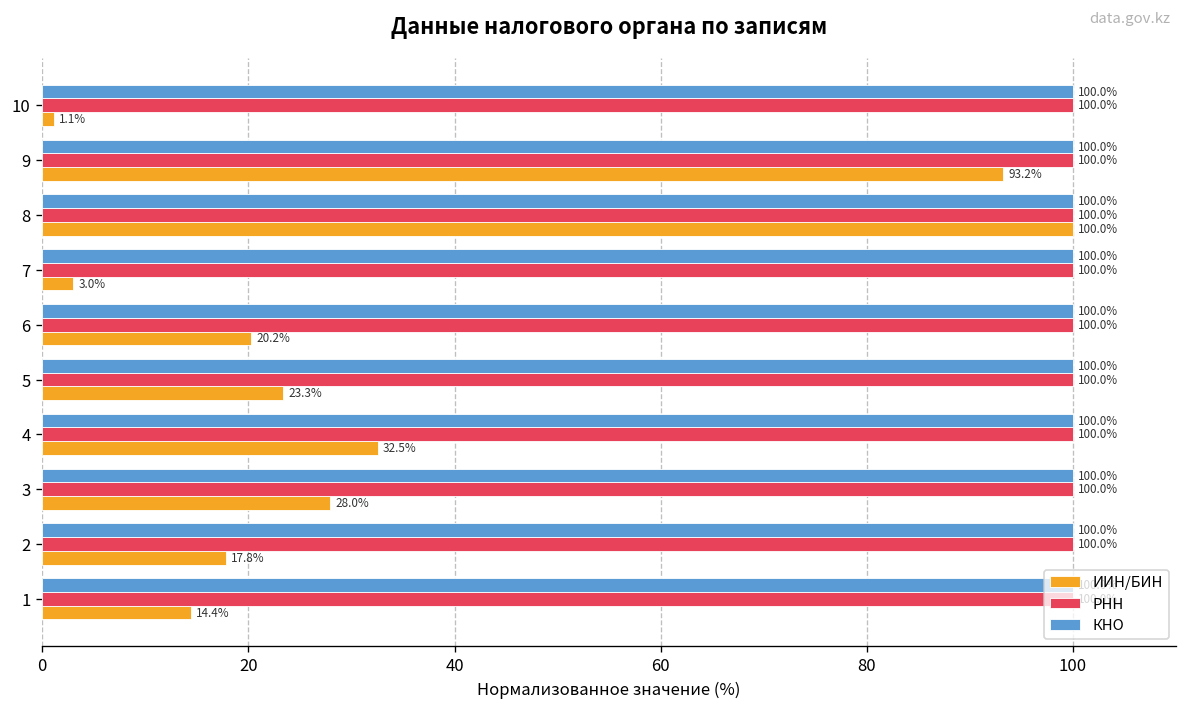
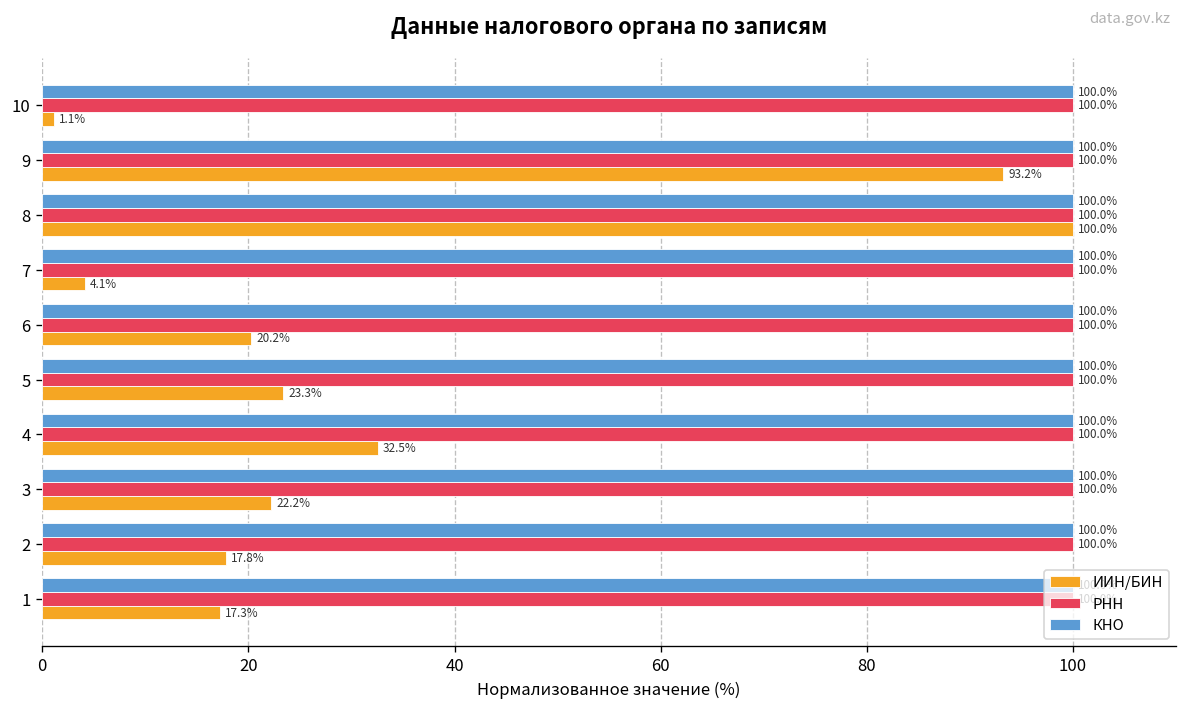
ИИН/БИН, 7: 3.0% -> 4.1%
ИИН/БИН, 3: 28.0% -> 22.2%
ИИН/БИН, 1: 14.4% -> 17.3%
